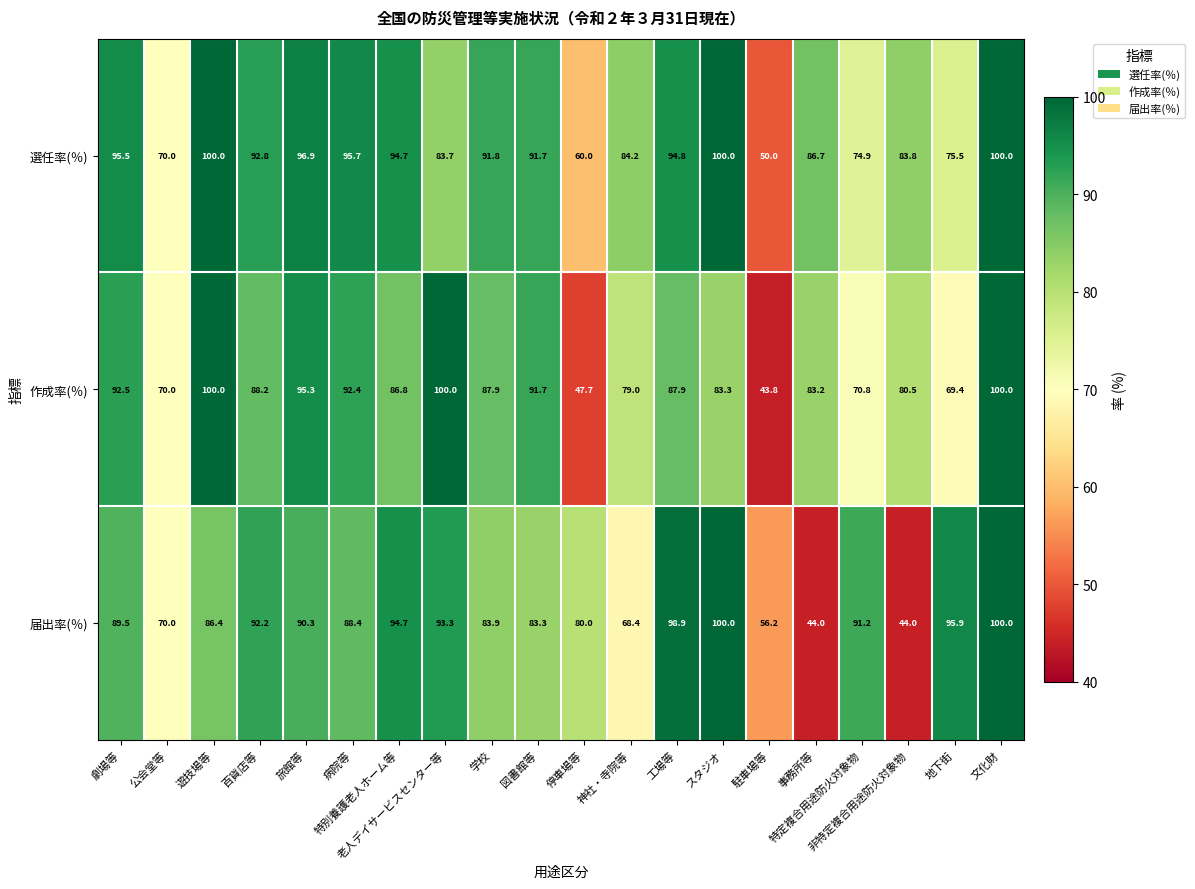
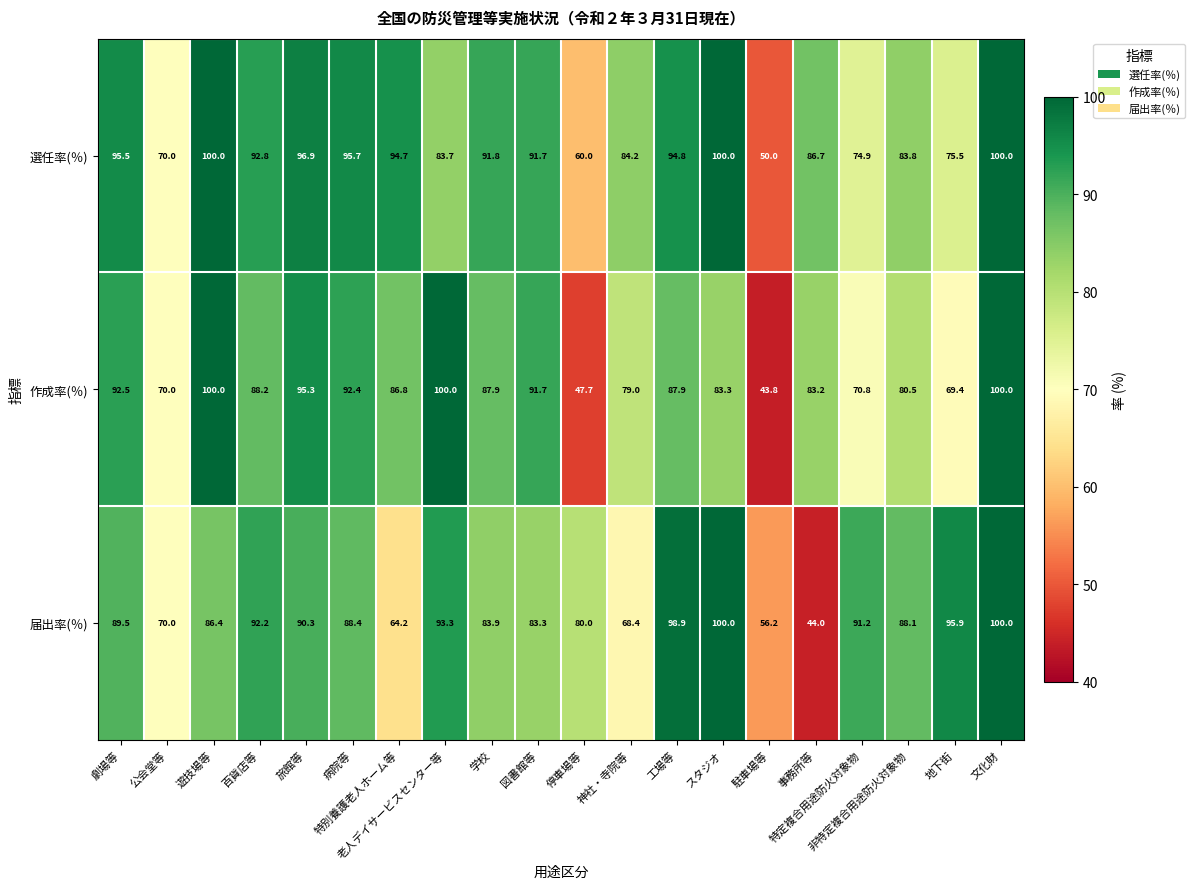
届出率(％), 特別養護老人ホーム等: 94.7 -> 64.2
届出率(％), 非特定複合用途防火対象物: 44.0 -> 88.1
